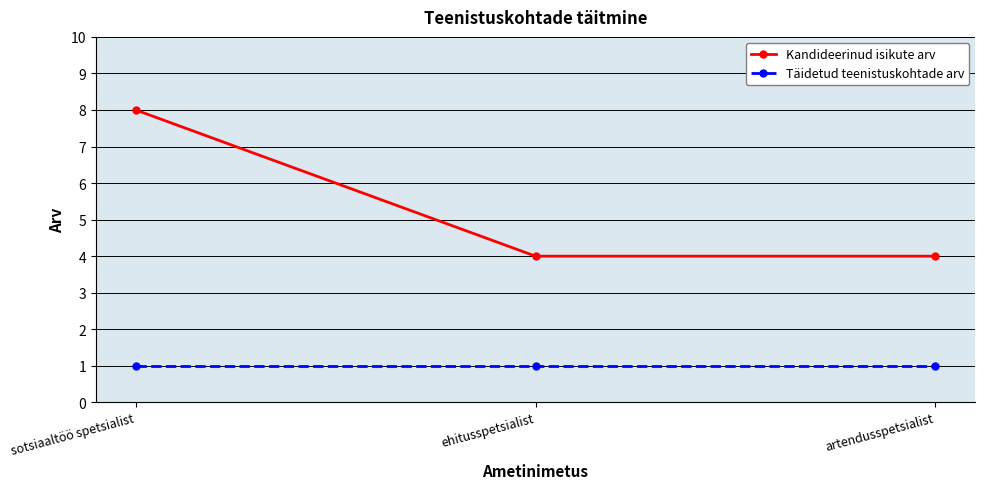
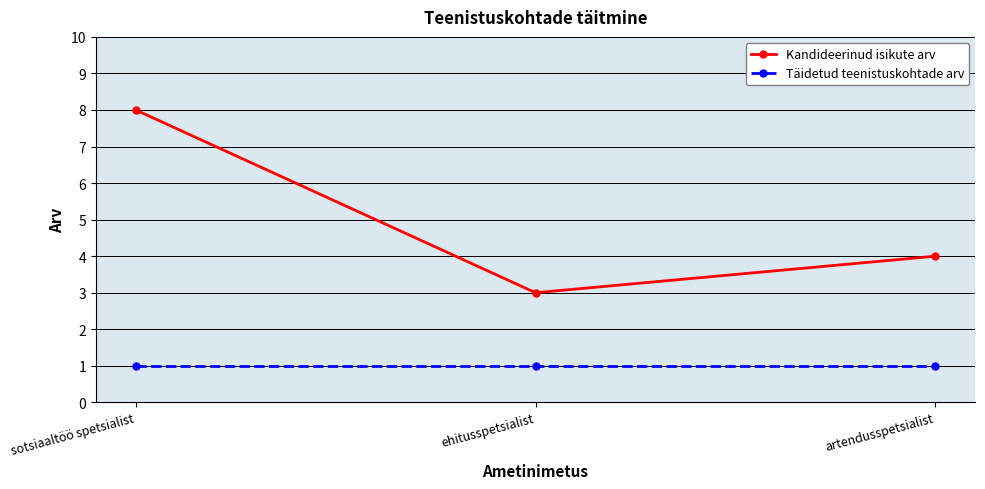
Kandideerinud isikute arv, ehitusspetsialist: 4 -> 3
